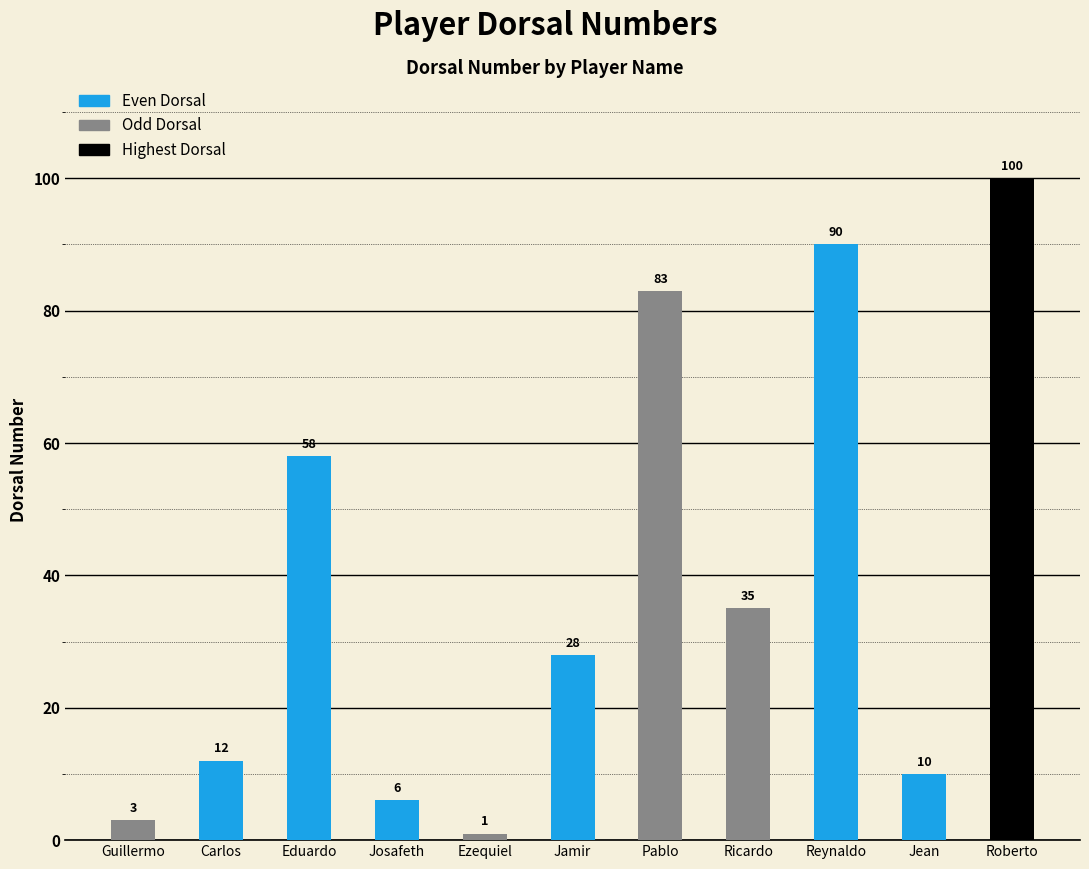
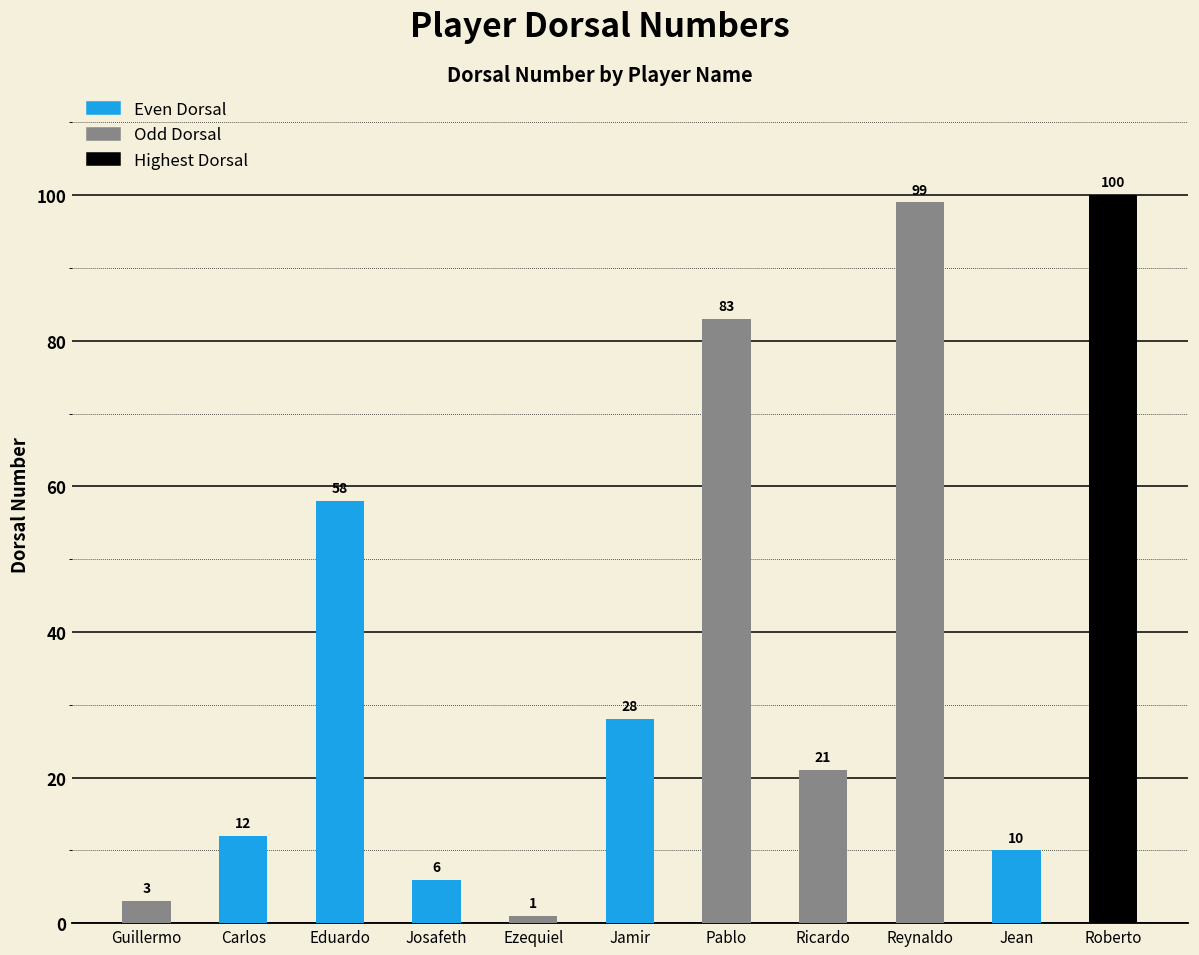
Ricardo: 35 -> 21
Reynaldo: 90 -> 99
